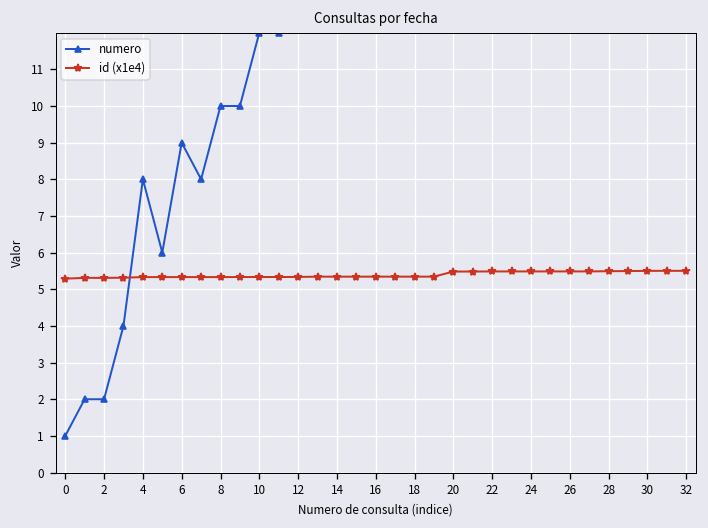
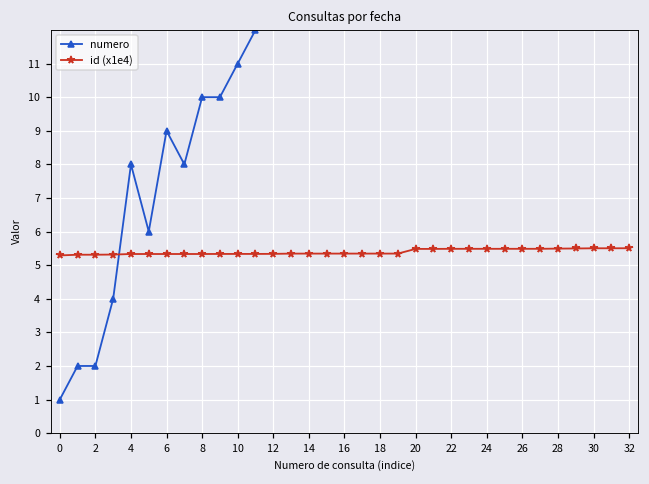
numero, 10: 12 -> 11
